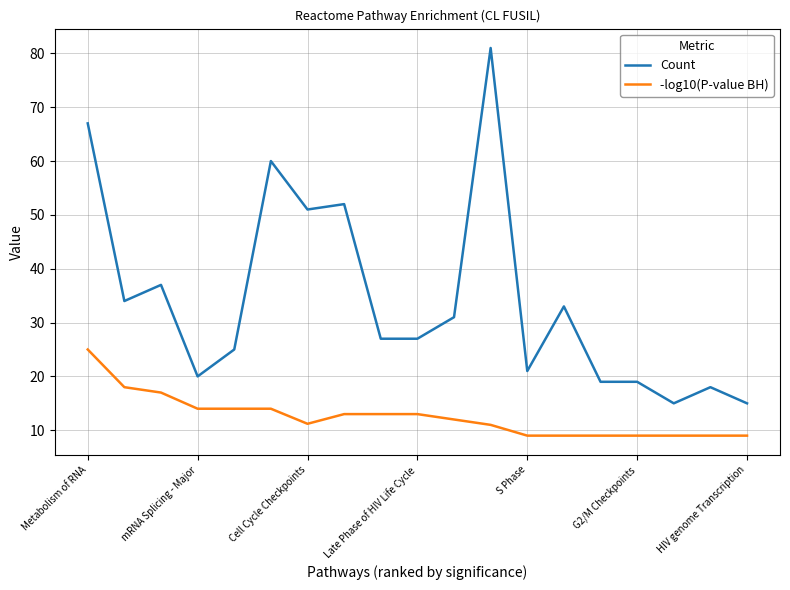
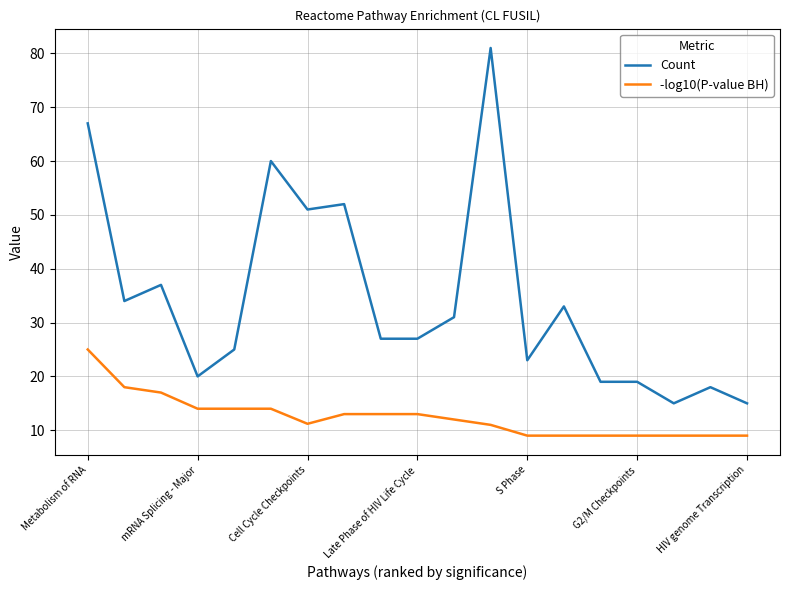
Count, S Phase: 21 -> 23
